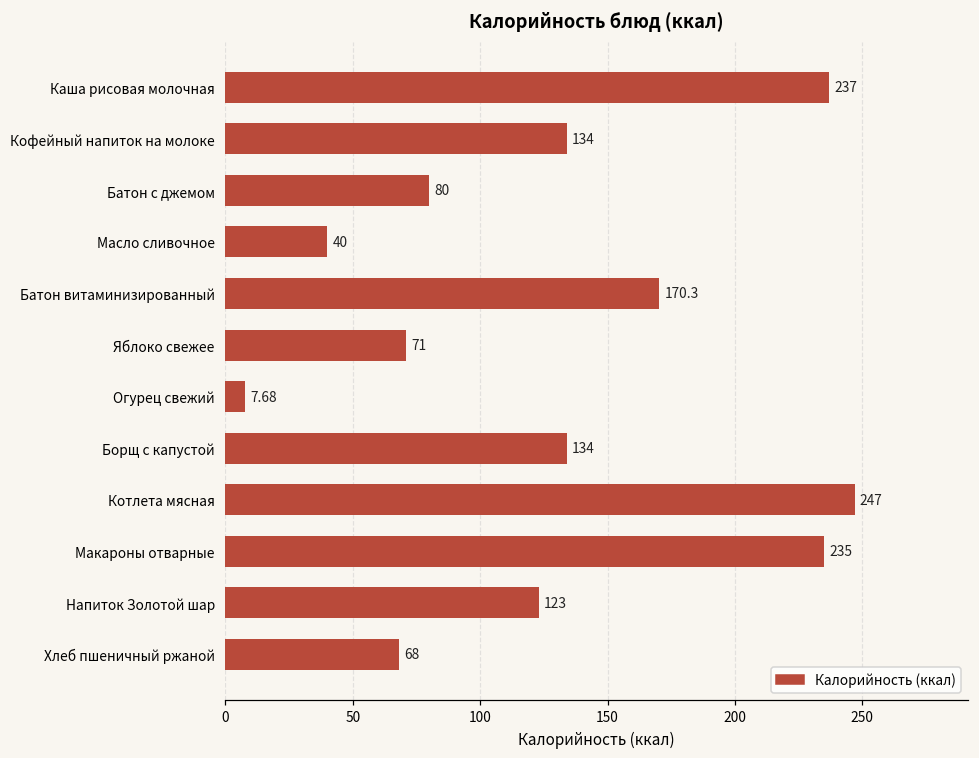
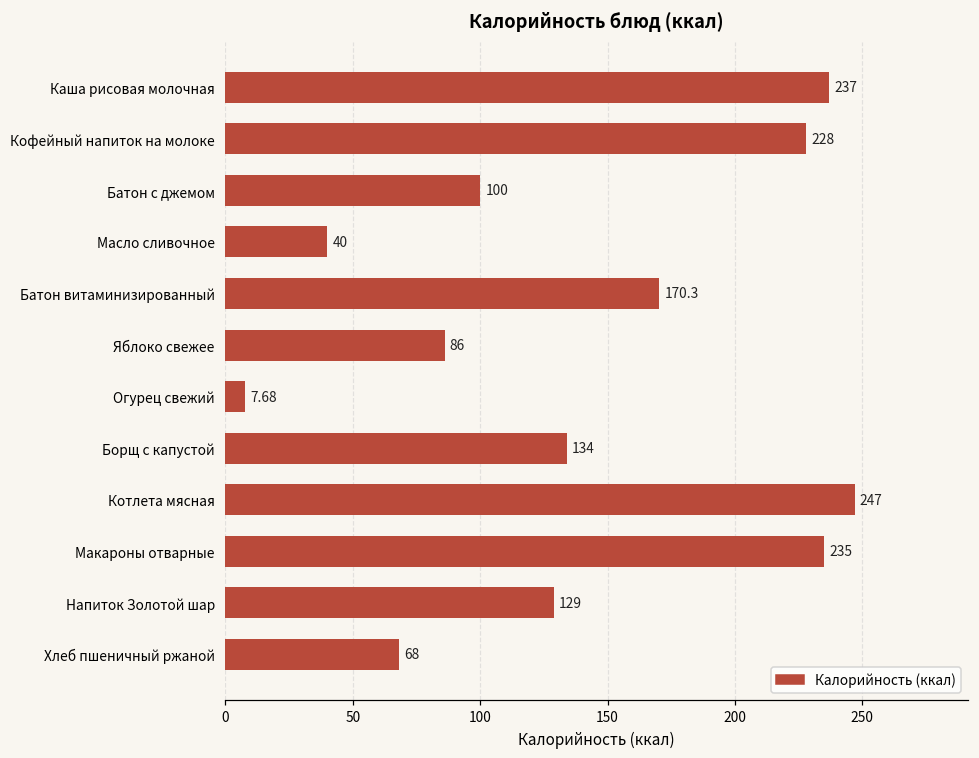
Кофейный напиток на молоке: 134 -> 228
Батон с джемом: 80 -> 100
Яблоко свежее: 71 -> 86
Напиток Золотой шар: 123 -> 129
